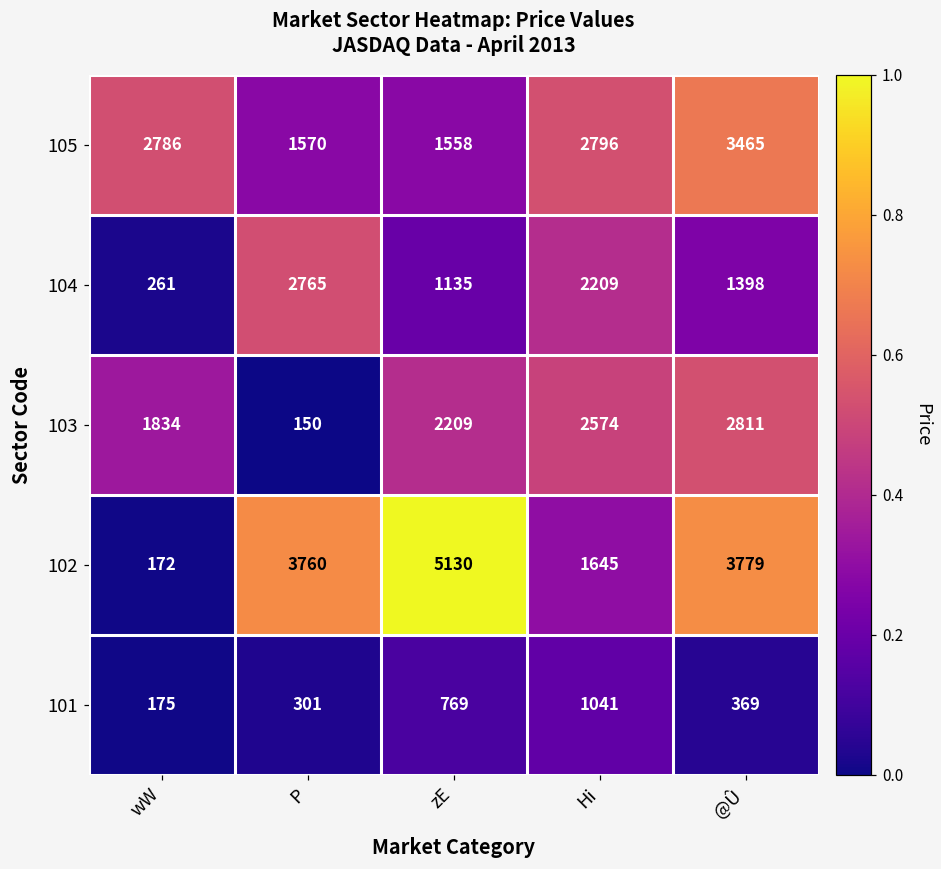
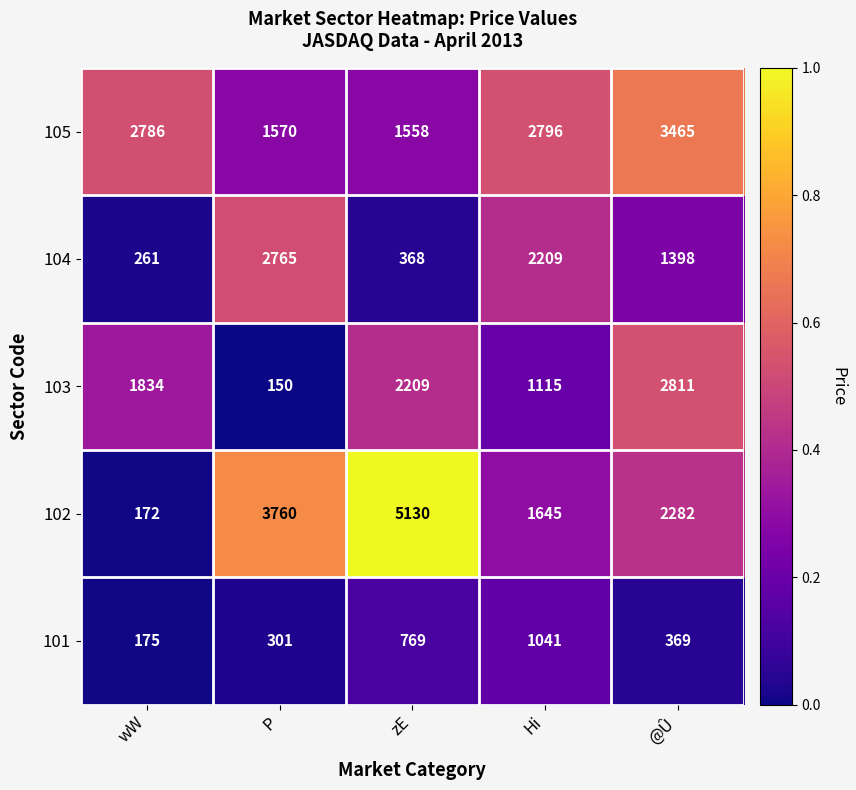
104, zE: 1135 -> 368
103, Hi: 2574 -> 1115
102, @Û: 3779 -> 2282
